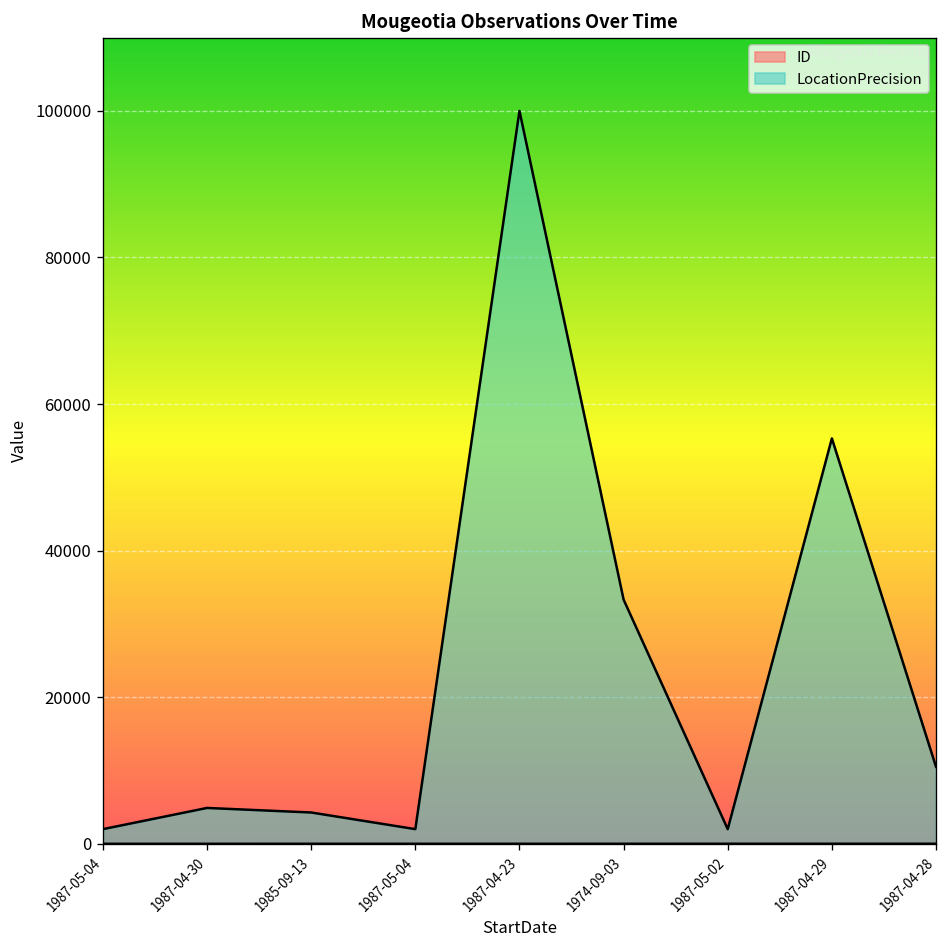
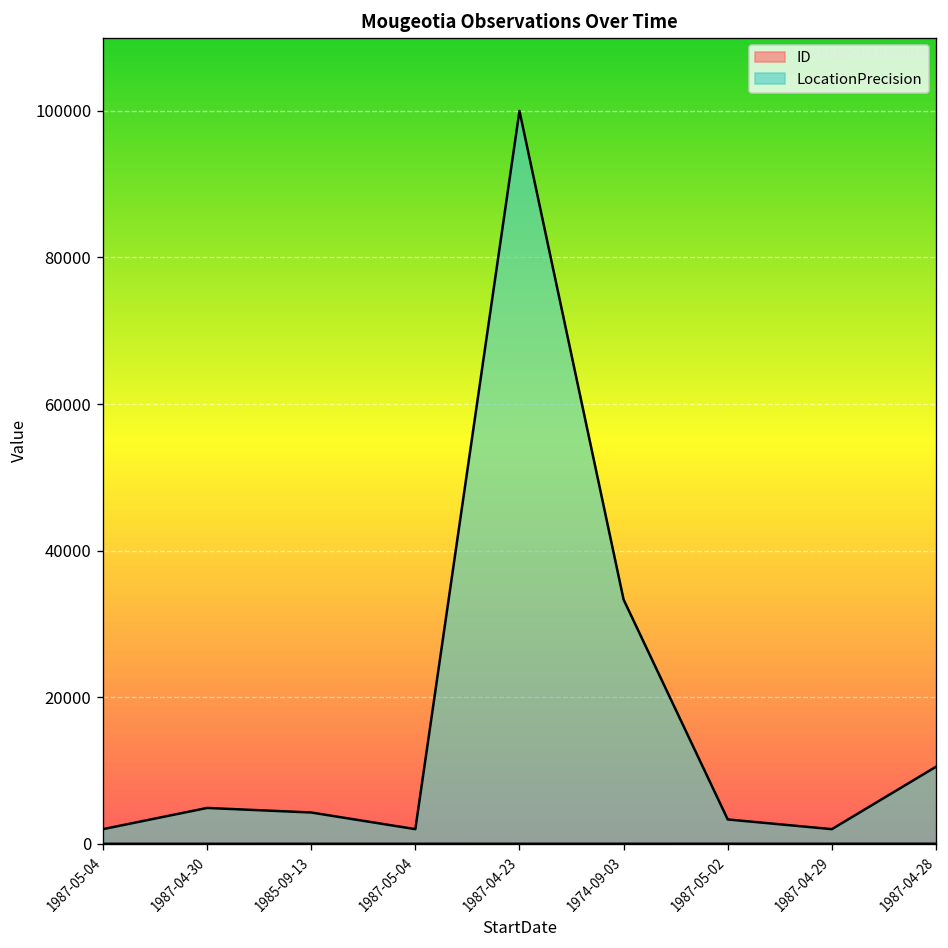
LocationPrecision, 1987-05-02: 2000 -> 3000
LocationPrecision, 1987-04-29: 55000 -> 2000
